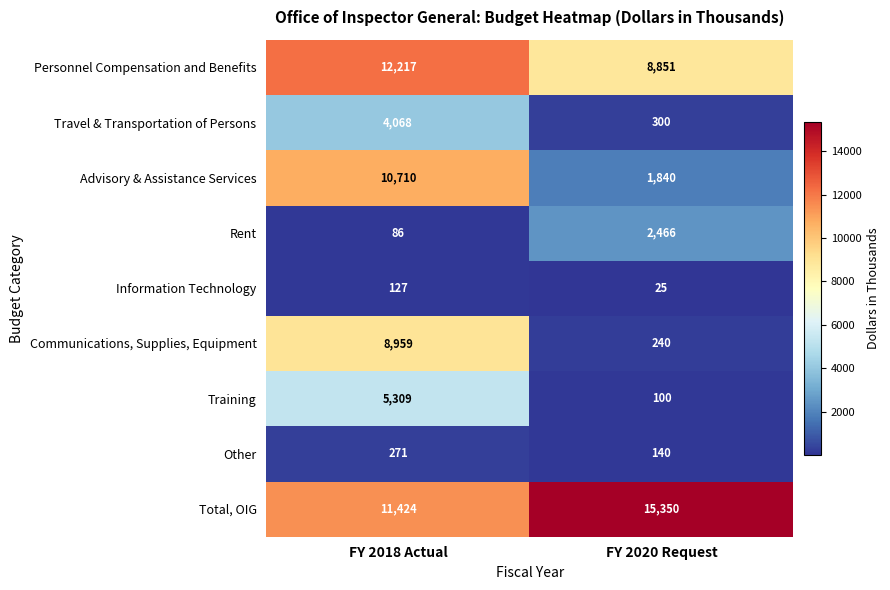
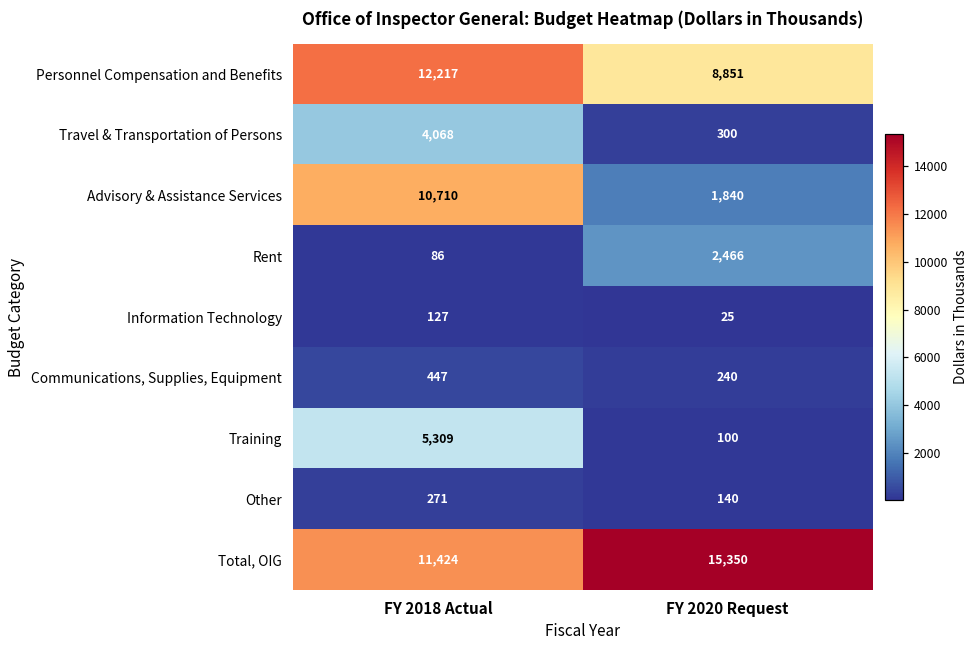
Communications, Supplies, Equipment, FY 2018 Actual: 8,959 -> 447
